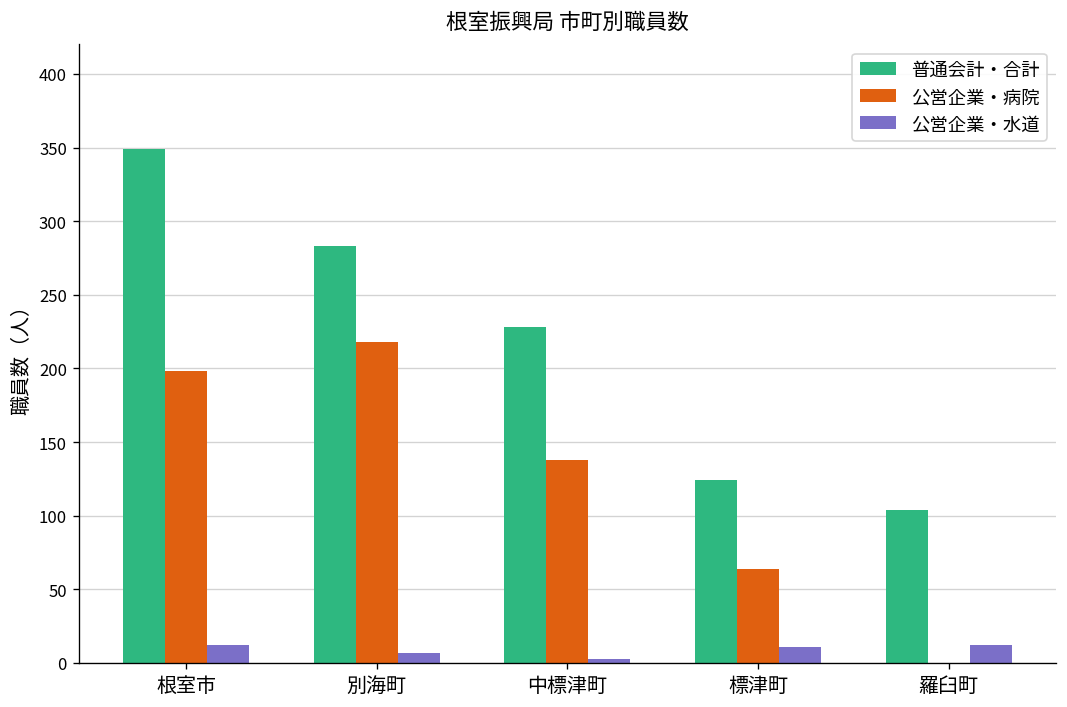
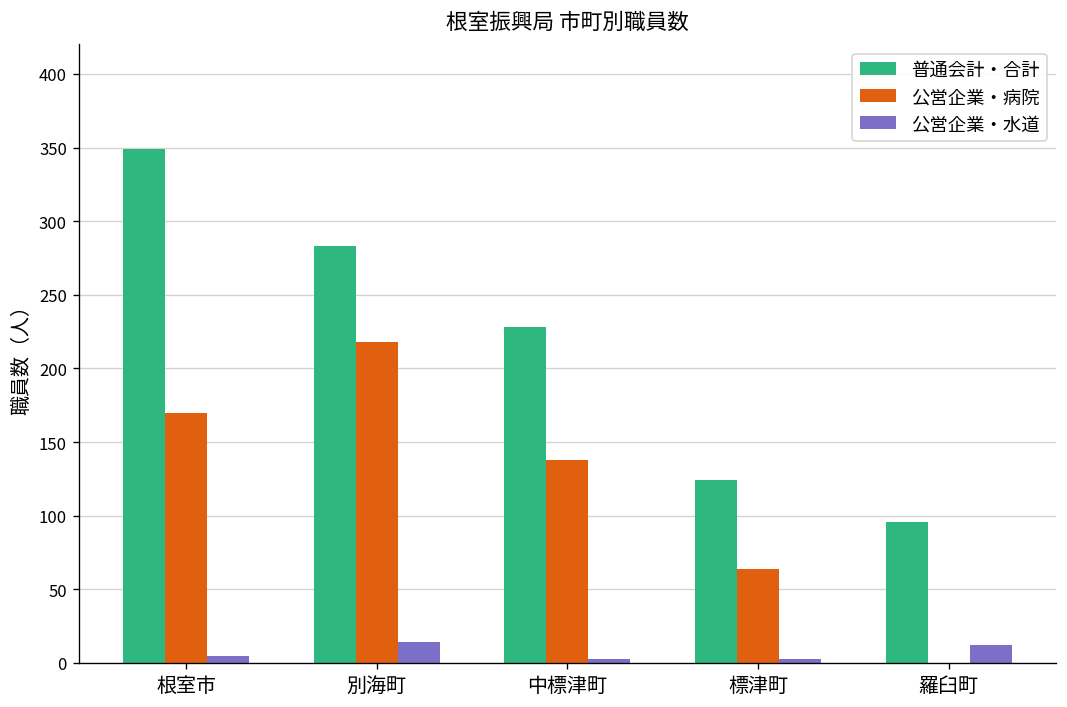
公営企業・病院, 根室市: 198 -> 170
公営企業・水道, 根室市: 12 -> 5
公営企業・水道, 別海町: 7 -> 14
公営企業・水道, 標津町: 11 -> 3
普通会計・合計, 羅臼町: 104 -> 96
